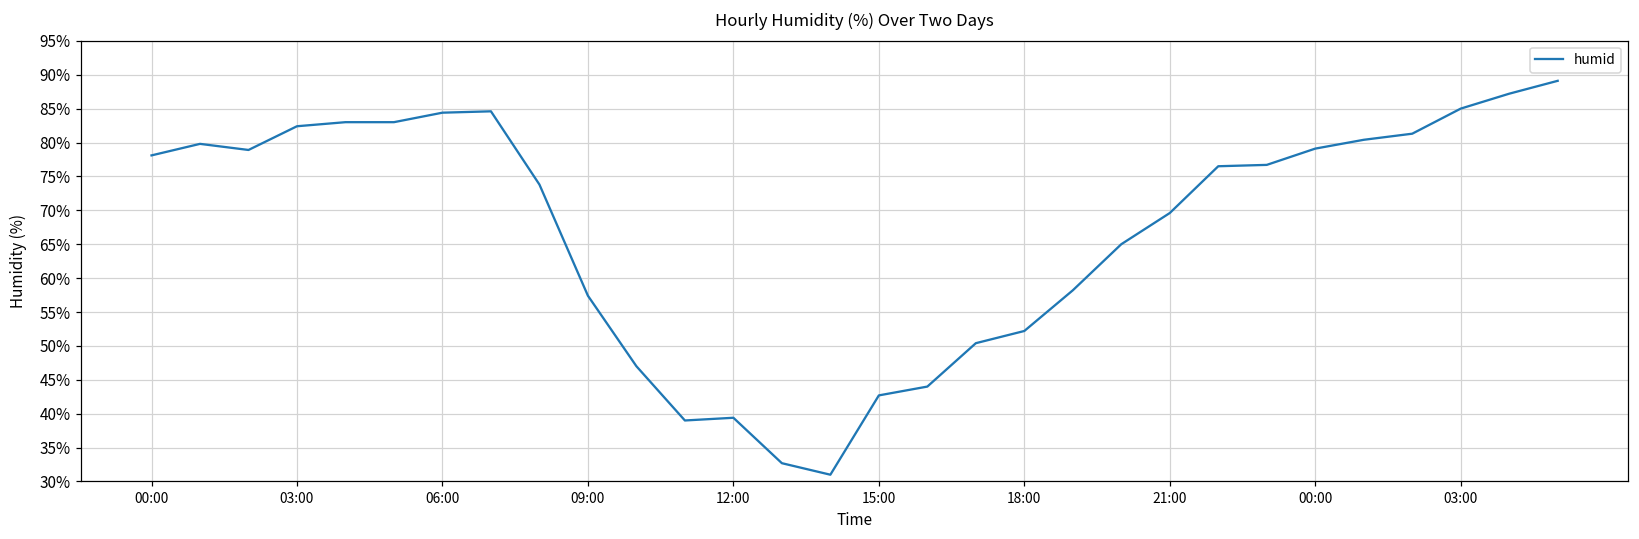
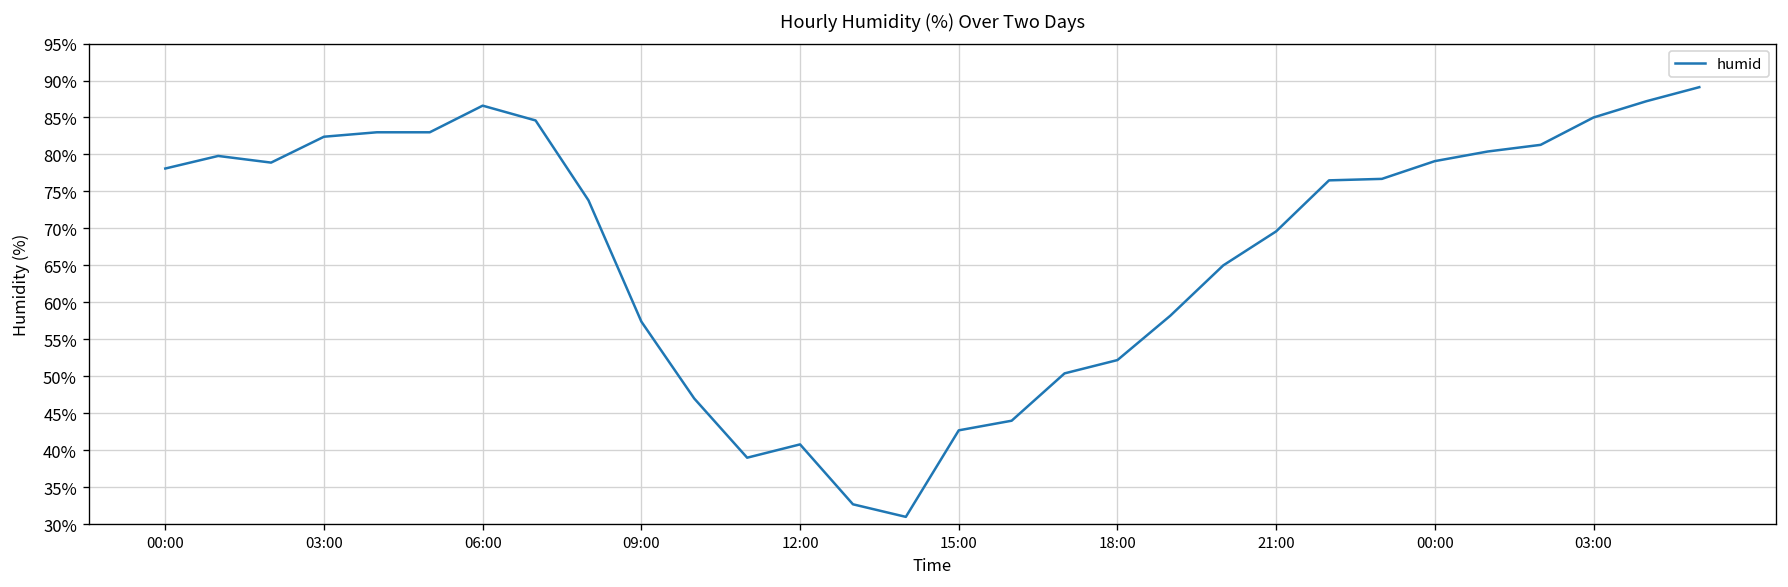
06:00: 84% -> 87%
12:00: 39% -> 41%
